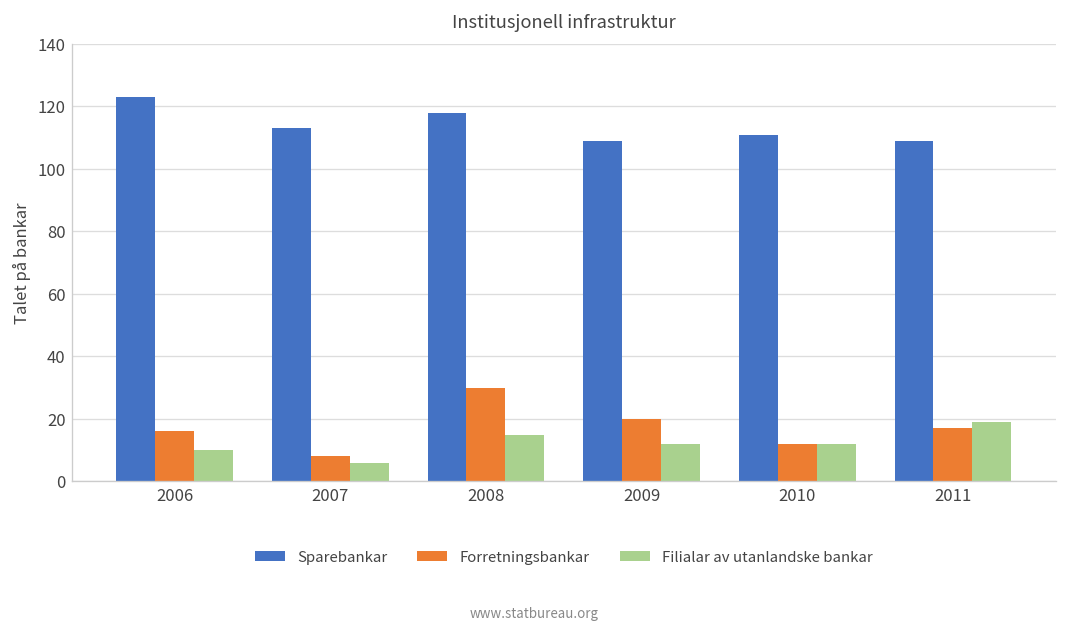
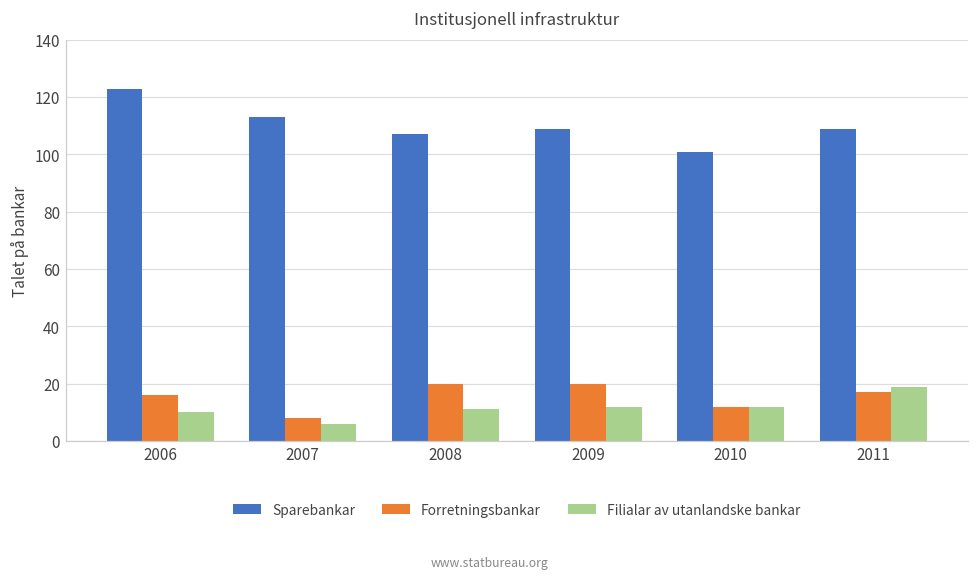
Sparebankar, 2008: 118 -> 107
Forretningsbankar, 2008: 30 -> 20
Filialar av utanlandske bankar, 2008: 15 -> 11
Sparebankar, 2010: 111 -> 101
